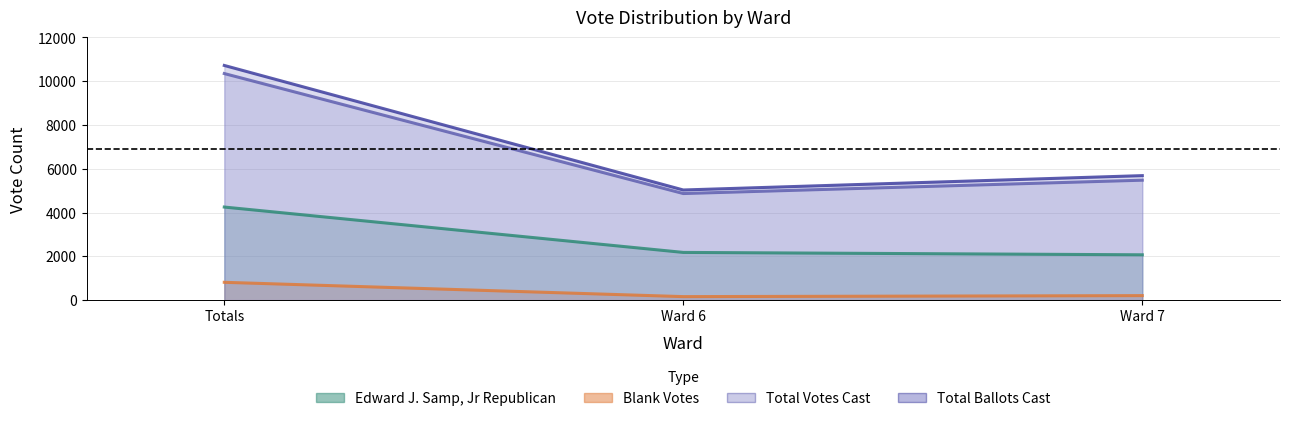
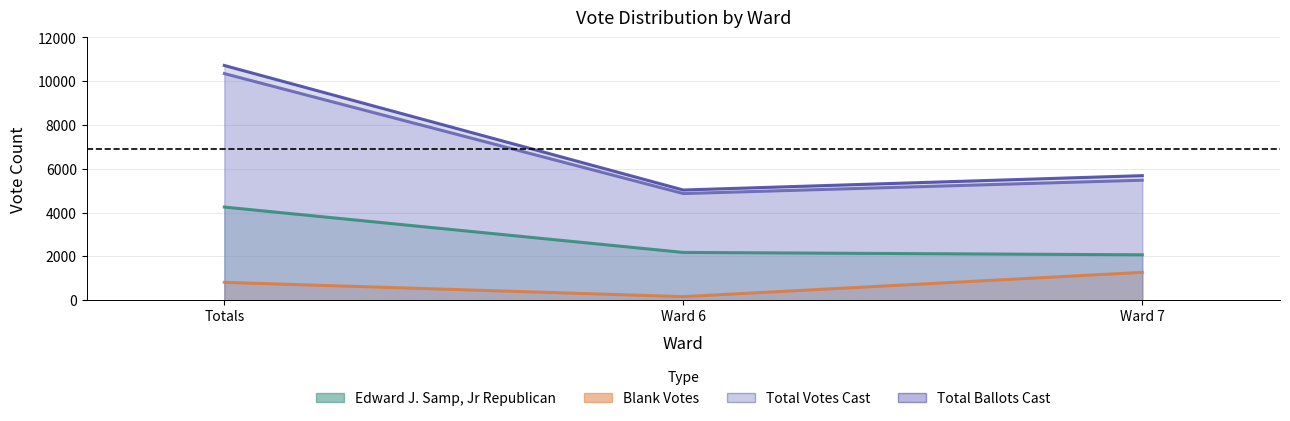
Blank Votes, Ward 7: 200 -> 1300
